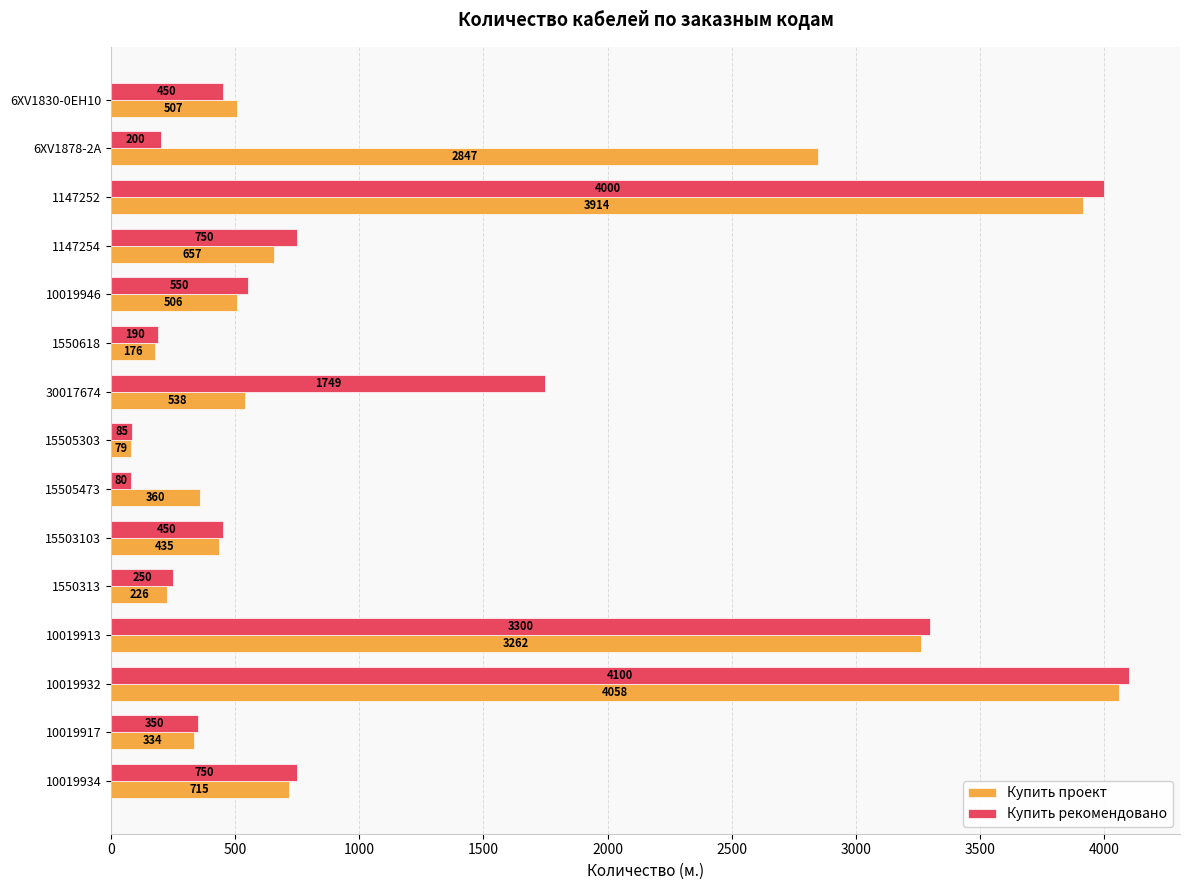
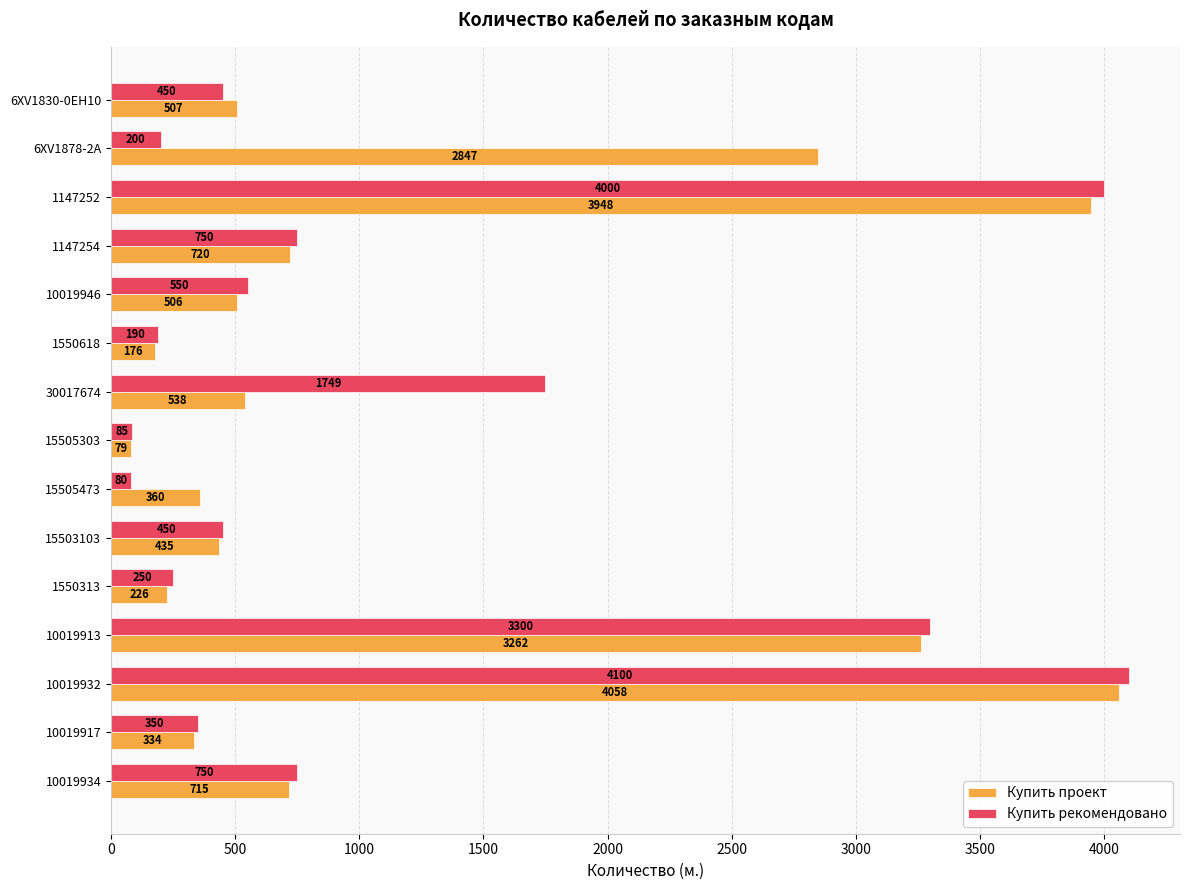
Купить проект, 1147252: 3914 -> 3948
Купить проект, 1147254: 657 -> 720
